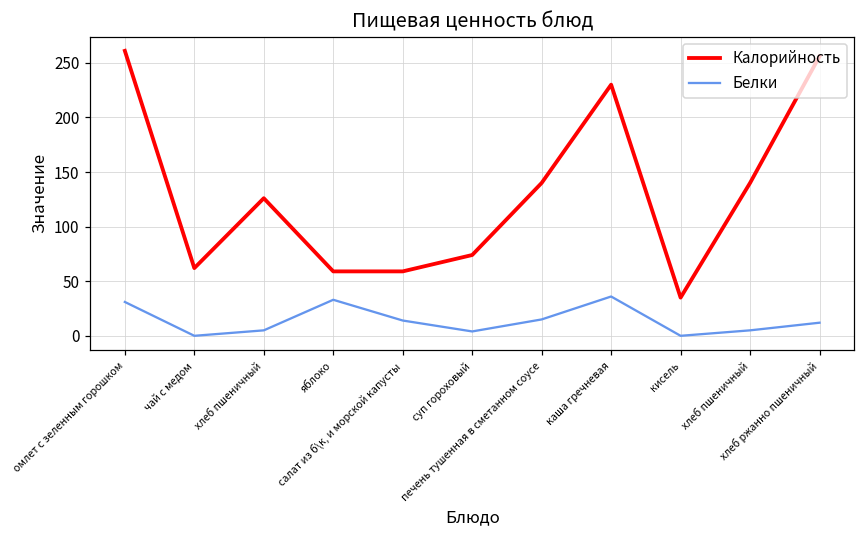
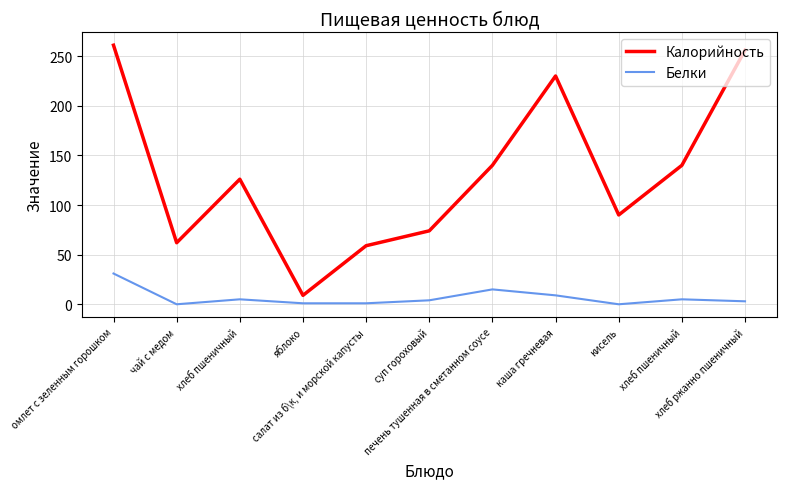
Калорийность, яблоко: 60 -> 10
Белки, яблоко: 30 -> 0
Белки, салат из б\к, и морской капусты: 10 -> 0
Белки, каша гречневая: 40 -> 10
Калорийность, кисель: 40 -> 90
Белки, хлеб ржанно пшеничный: 10 -> 0
